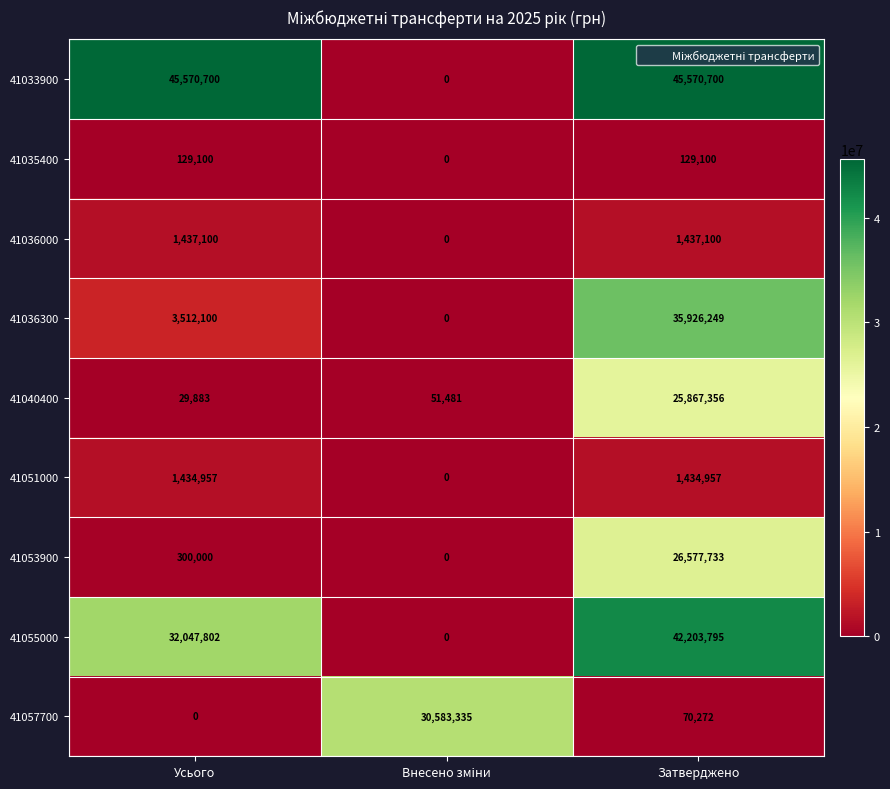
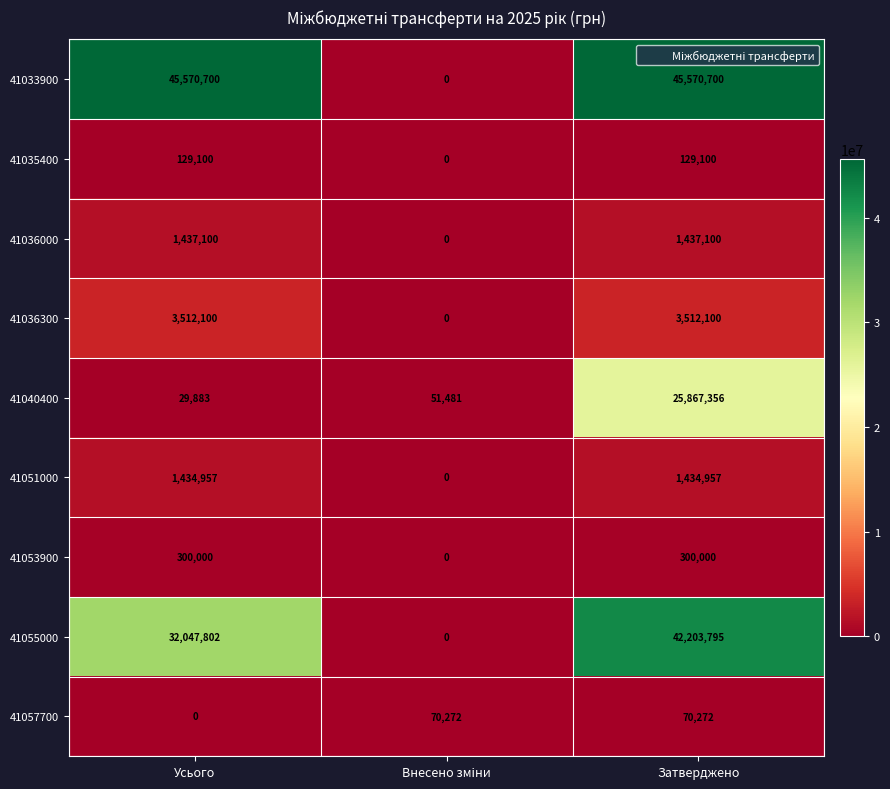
41036300, Затверджено: 35,926,249 -> 3,512,100
41053900, Затверджено: 26,577,733 -> 300,000
41057700, Внесено зміни: 30,583,335 -> 70,272
